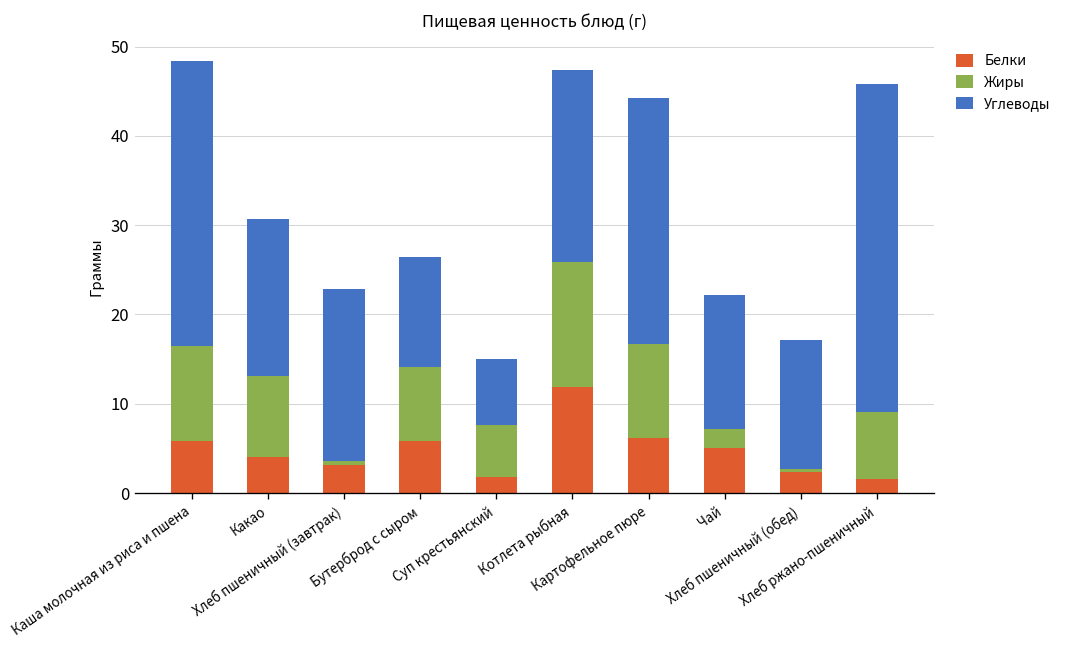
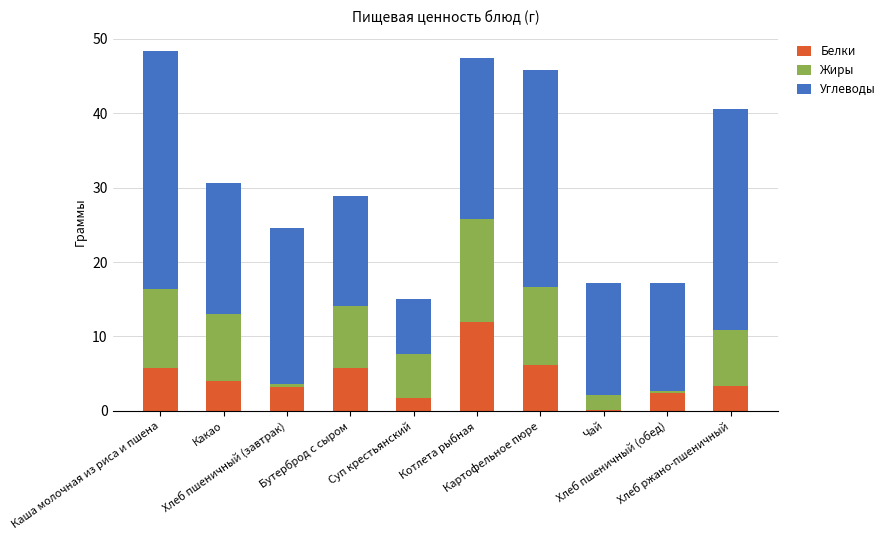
Углеводы, Хлеб пшеничный (завтрак): 19 -> 21
Углеводы, Бутерброд с сыром: 12 -> 15
Углеводы, Картофельное пюре: 28 -> 29
Белки, Чай: 5 -> 0
Белки, Хлеб ржано-пшеничный: 2 -> 3
Углеводы, Хлеб ржано-пшеничный: 37 -> 30
